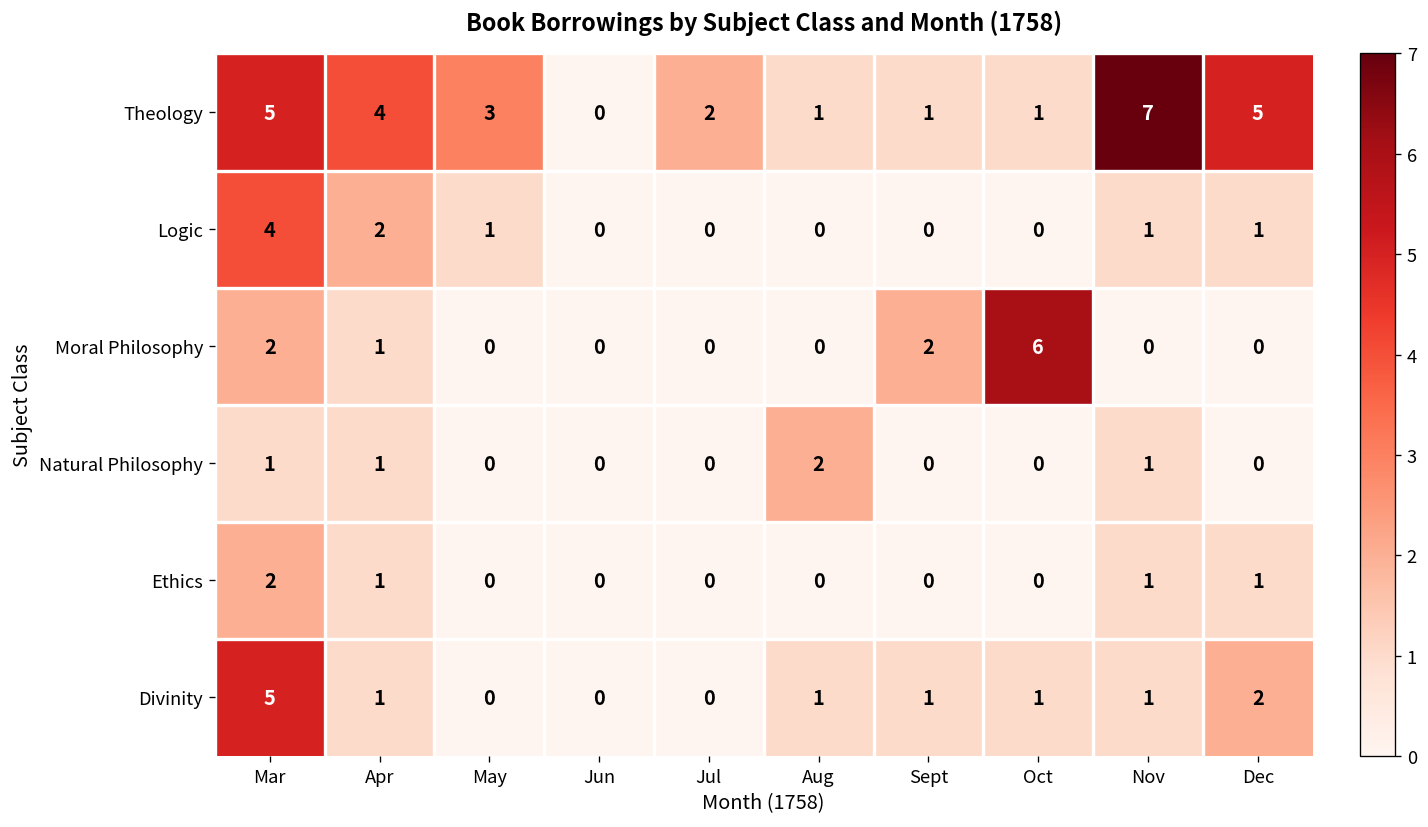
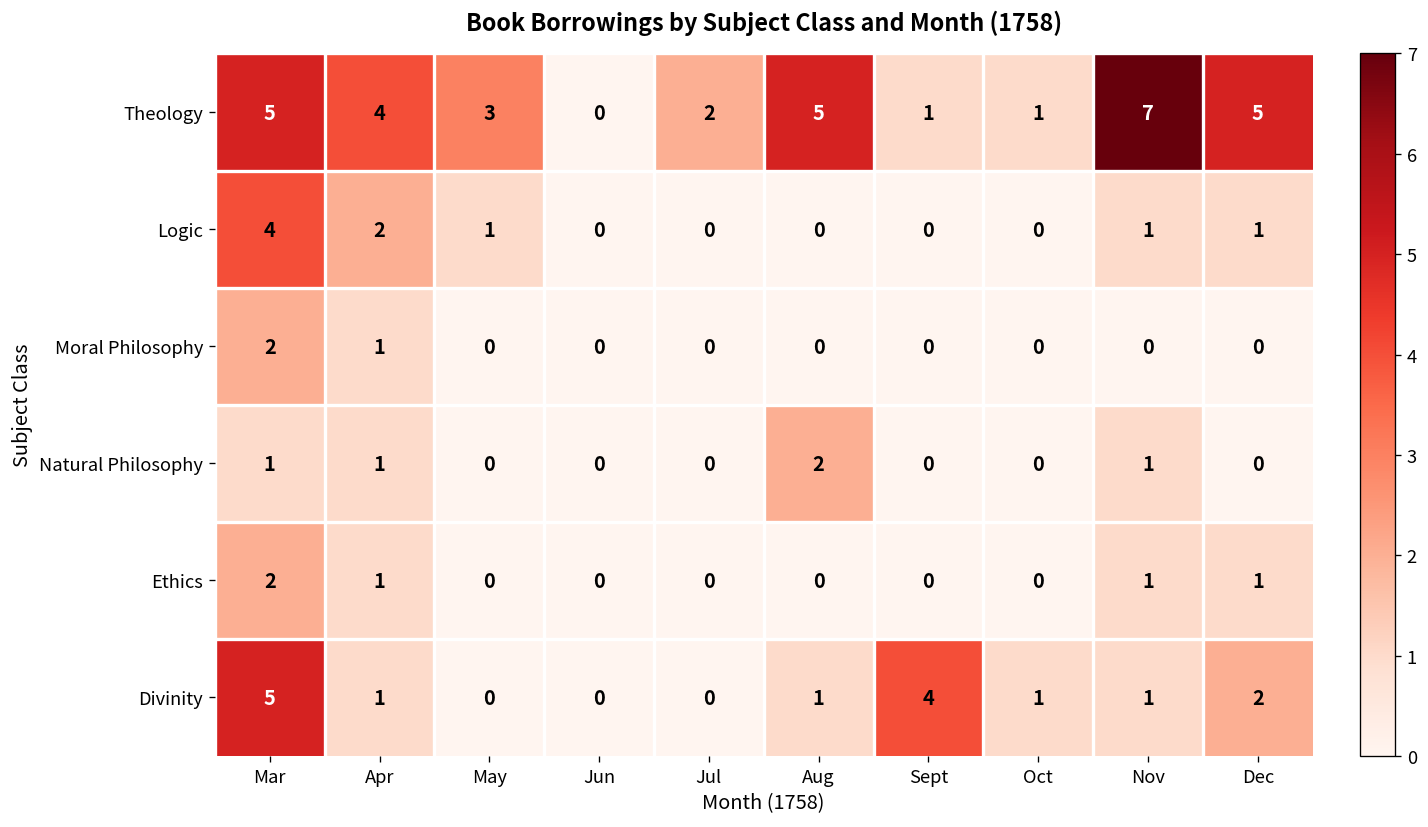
Theology, Aug: 1 -> 5
Moral Philosophy, Sept: 2 -> 0
Moral Philosophy, Oct: 6 -> 0
Divinity, Sept: 1 -> 4
